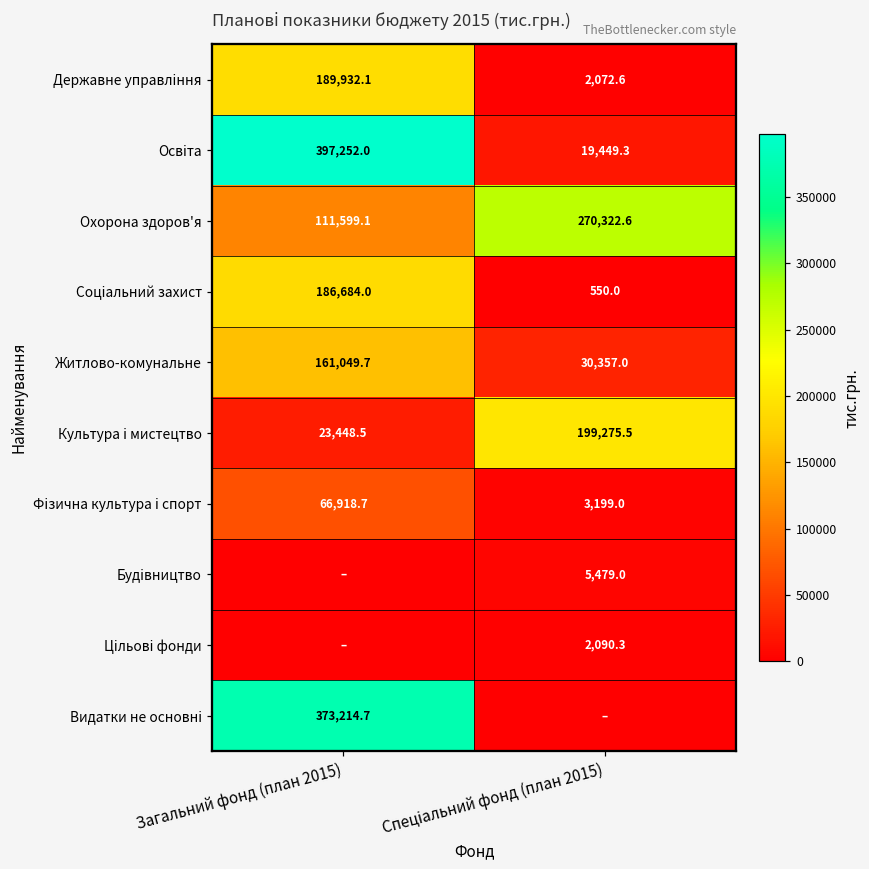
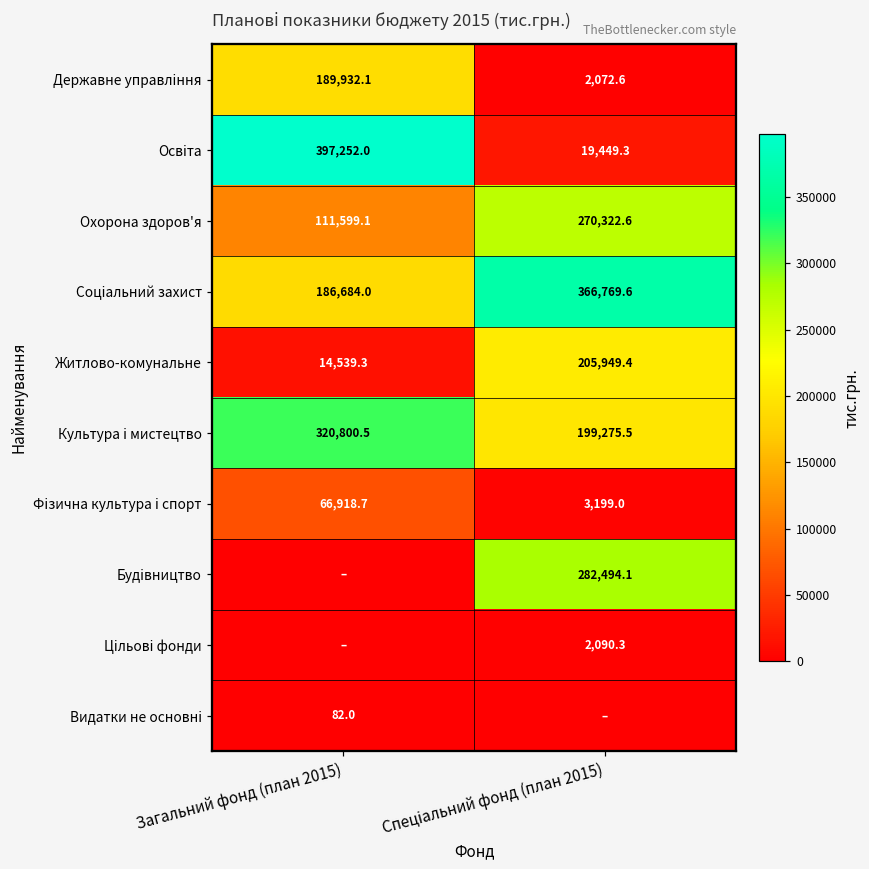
Соціальний захист, Спеціальний фонд (план 2015): 550.0 -> 366,769.6
Житлово-комунальне, Загальний фонд (план 2015): 161,049.7 -> 14,539.3
Житлово-комунальне, Спеціальний фонд (план 2015): 30,357.0 -> 205,949.4
Культура і мистецтво, Загальний фонд (план 2015): 23,448.5 -> 320,800.5
Будівництво, Спеціальний фонд (план 2015): 5,479.0 -> 282,494.1
Видатки не основні, Загальний фонд (план 2015): 373,214.7 -> 82.0
